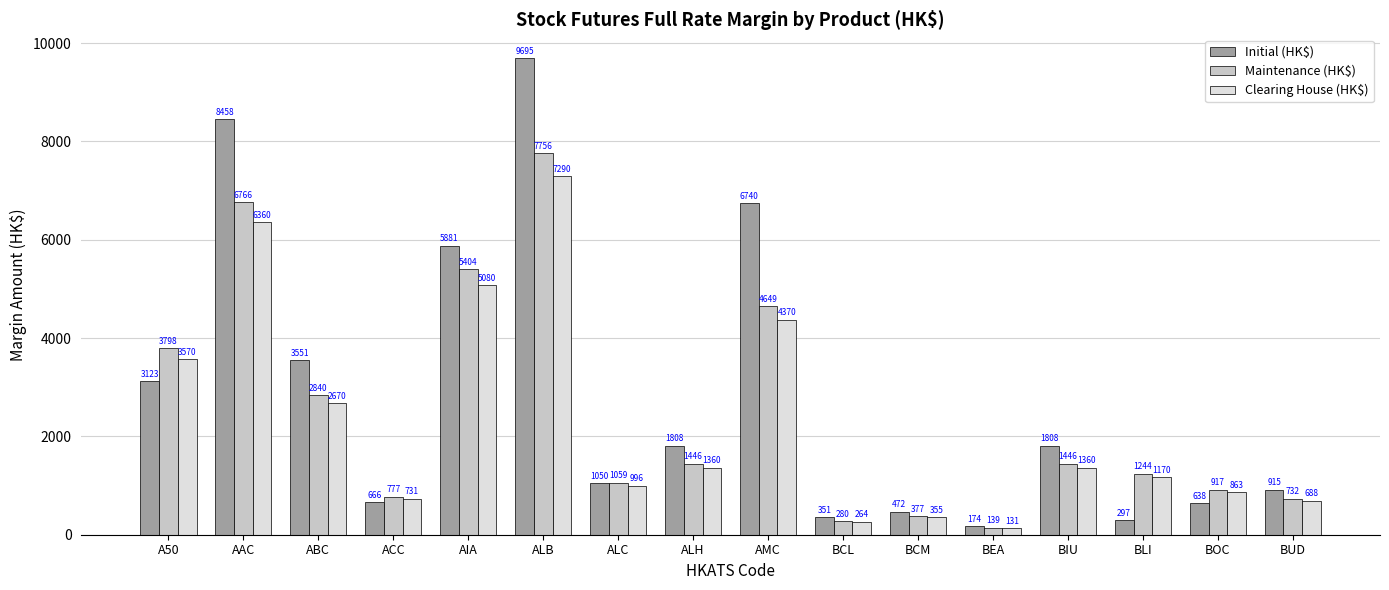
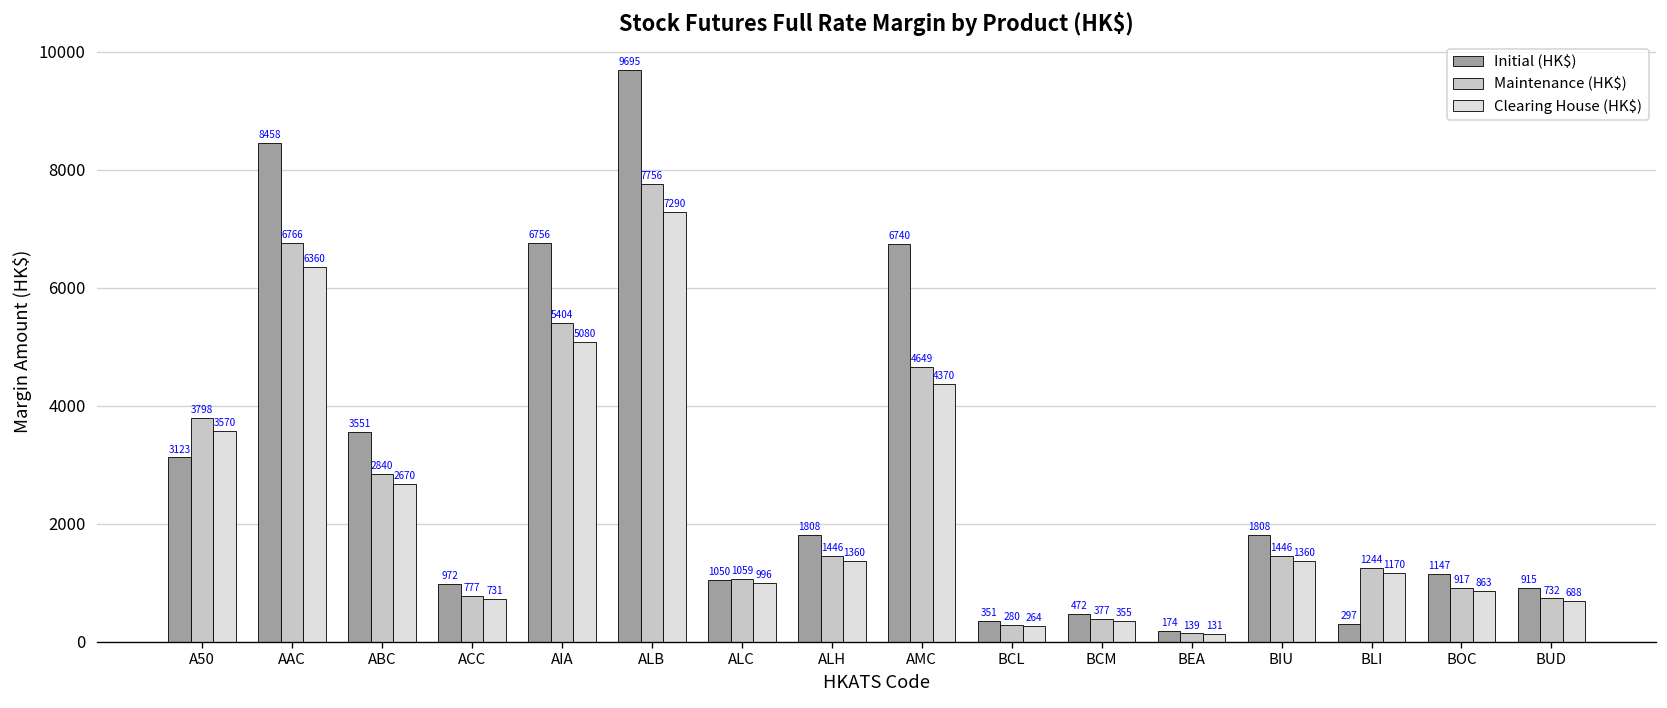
Initial (HK$), ACC: 666 -> 972
Initial (HK$), AIA: 5881 -> 6756
Initial (HK$), BOC: 638 -> 1147
